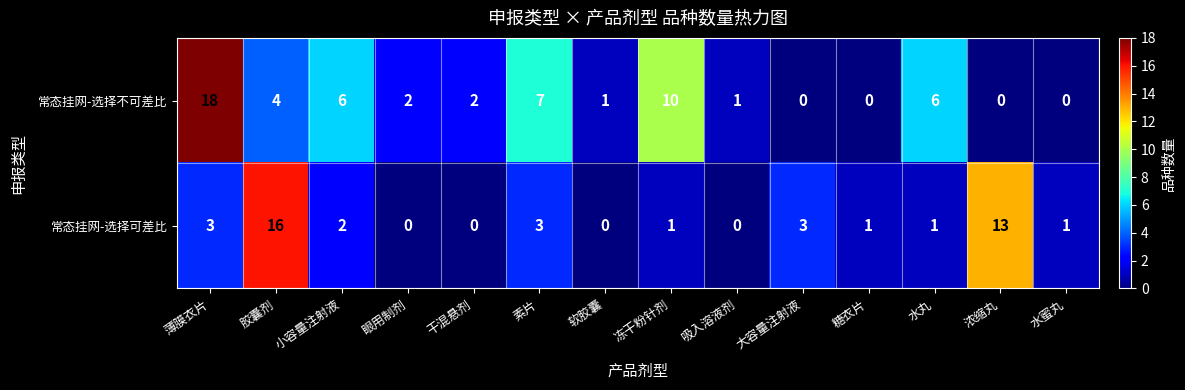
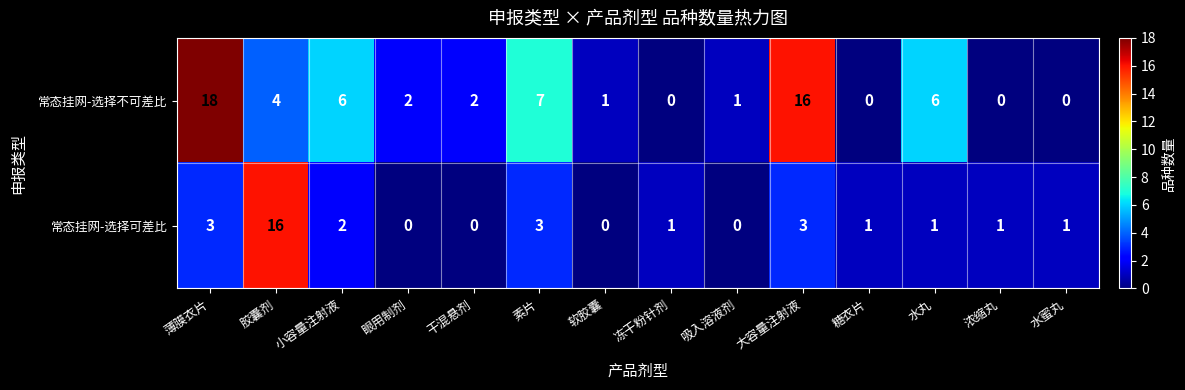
常态挂网-选择不可差比, 冻干粉针剂: 10 -> 0
常态挂网-选择不可差比, 大容量注射液: 0 -> 16
常态挂网-选择可差比, 浓缩丸: 13 -> 1
